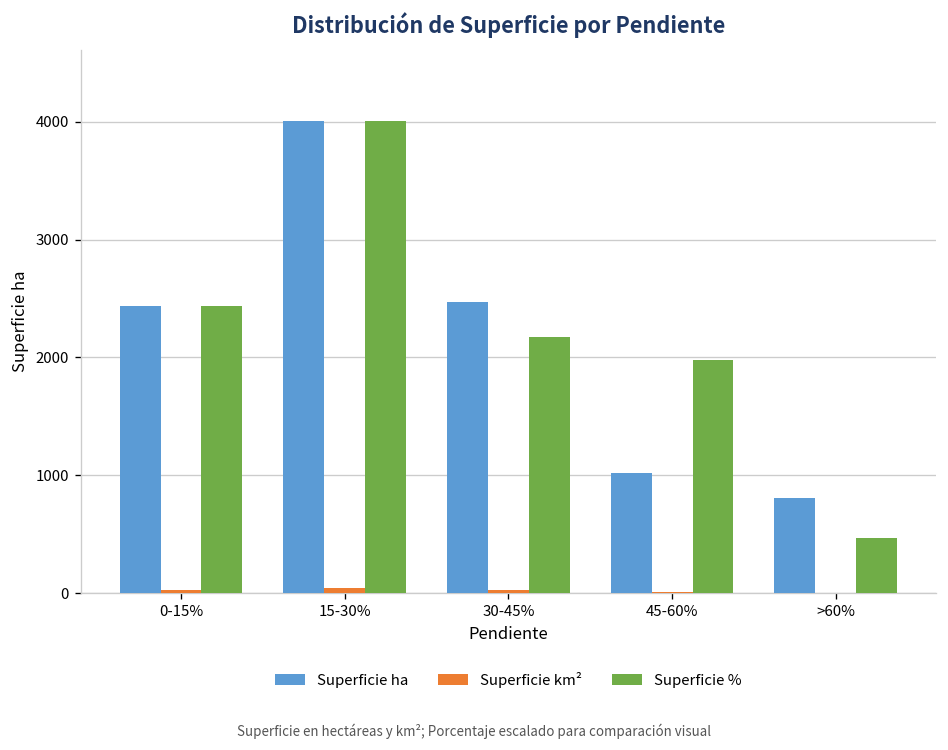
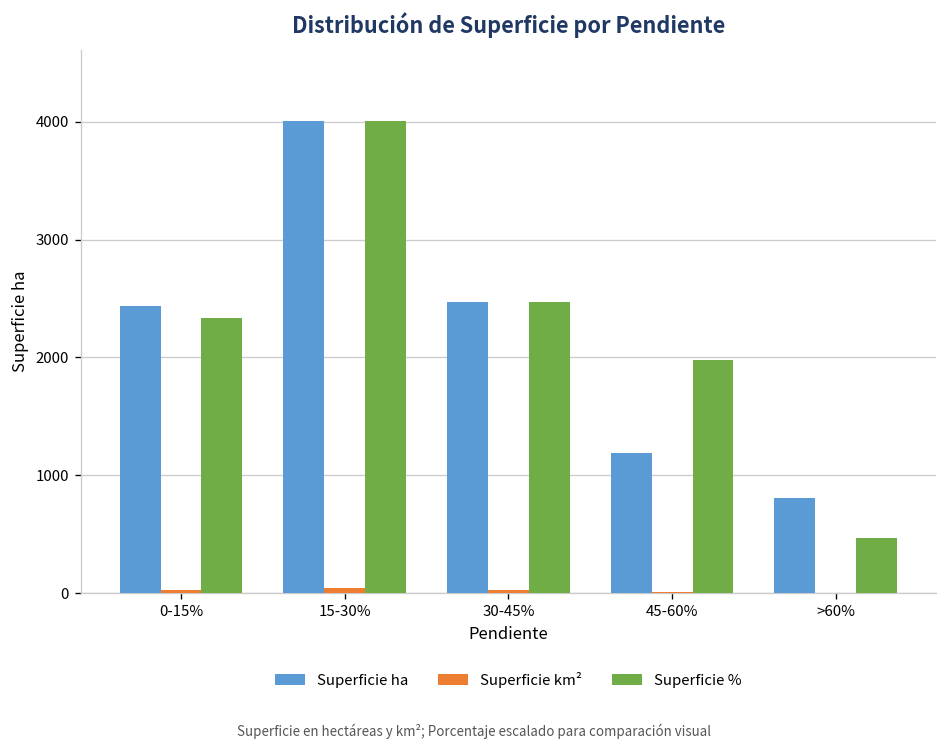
Superficie %, 0-15%: 2400 -> 2300
Superficie %, 30-45%: 2200 -> 2500
Superficie ha, 45-60%: 1000 -> 1200
